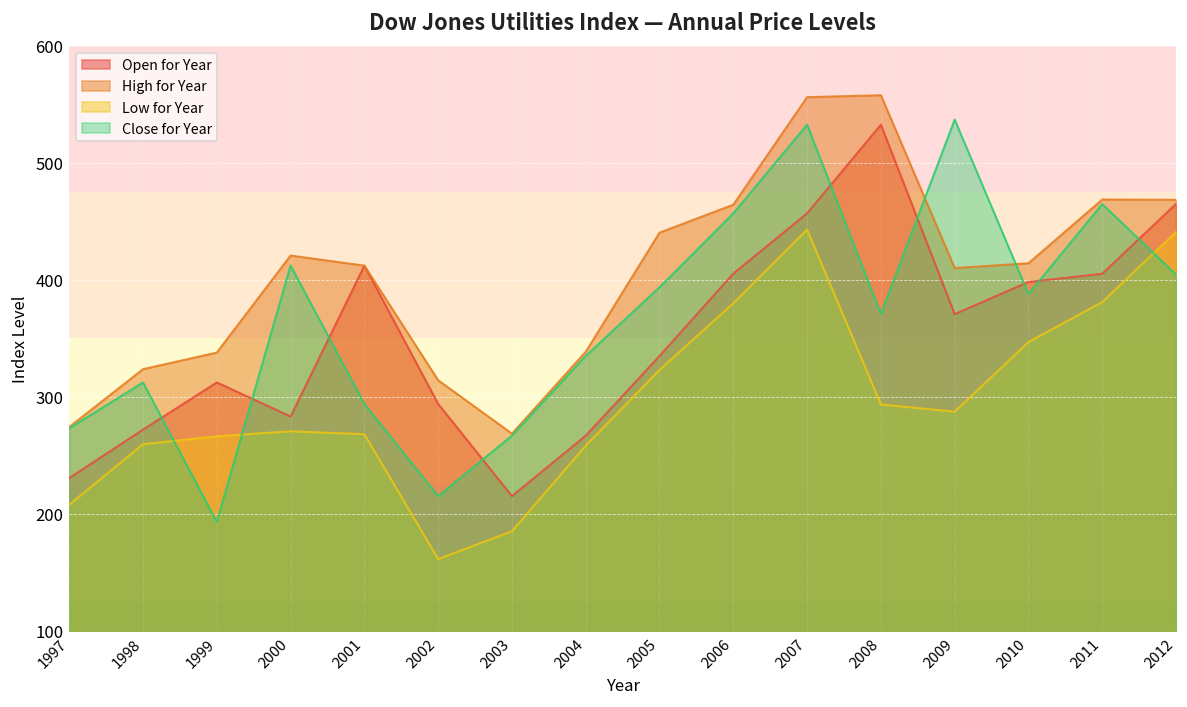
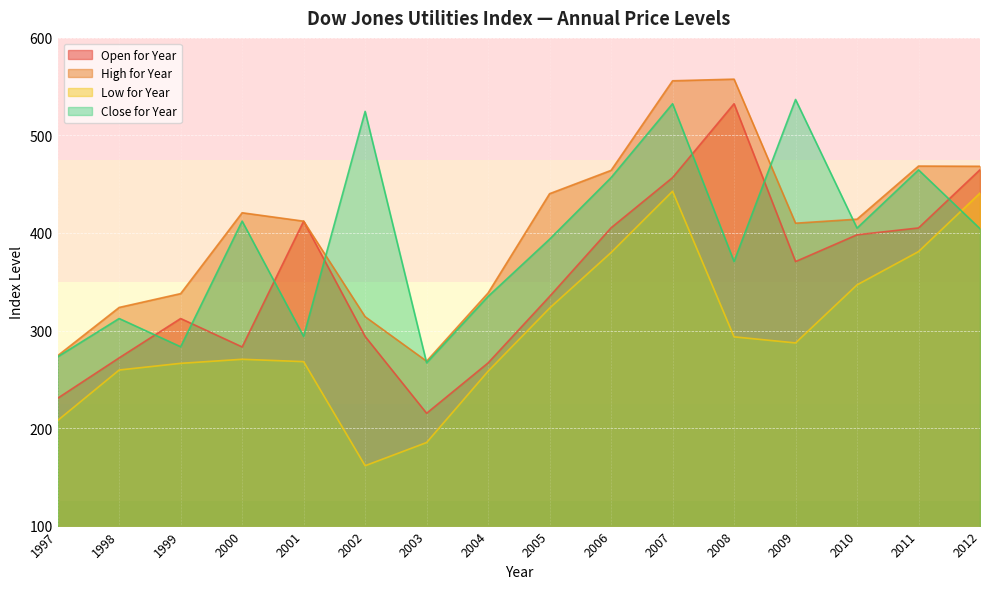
Close for Year, 1999: 190 -> 280
Close for Year, 2002: 220 -> 520
Close for Year, 2010: 390 -> 400
